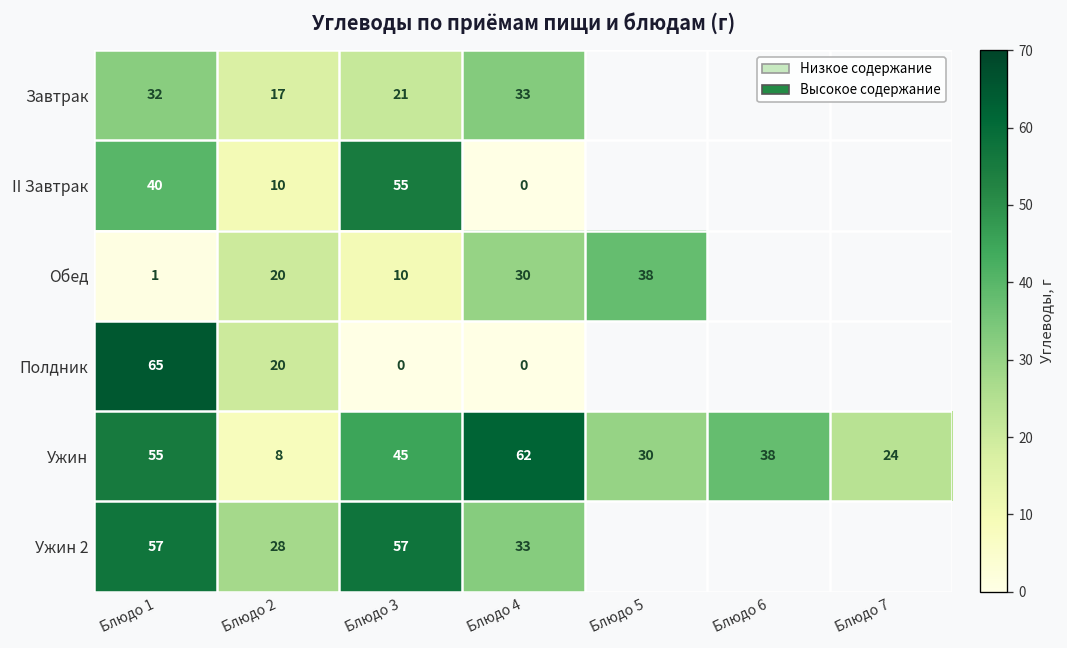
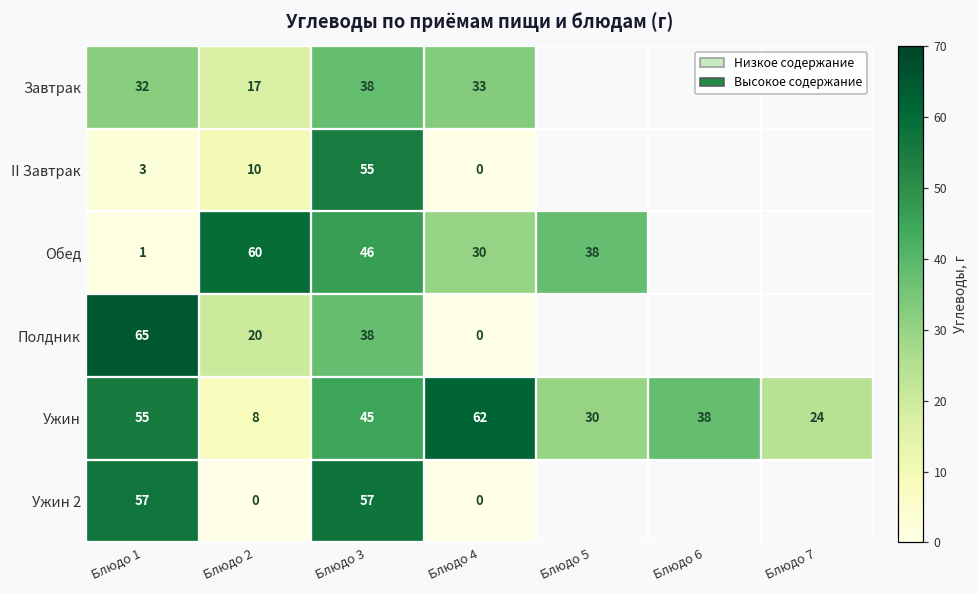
Завтрак, Блюдо 3: 21 -> 38
II Завтрак, Блюдо 1: 40 -> 3
Обед, Блюдо 2: 20 -> 60
Обед, Блюдо 3: 10 -> 46
Полдник, Блюдо 3: 0 -> 38
Ужин 2, Блюдо 2: 28 -> 0
Ужин 2, Блюдо 4: 33 -> 0
